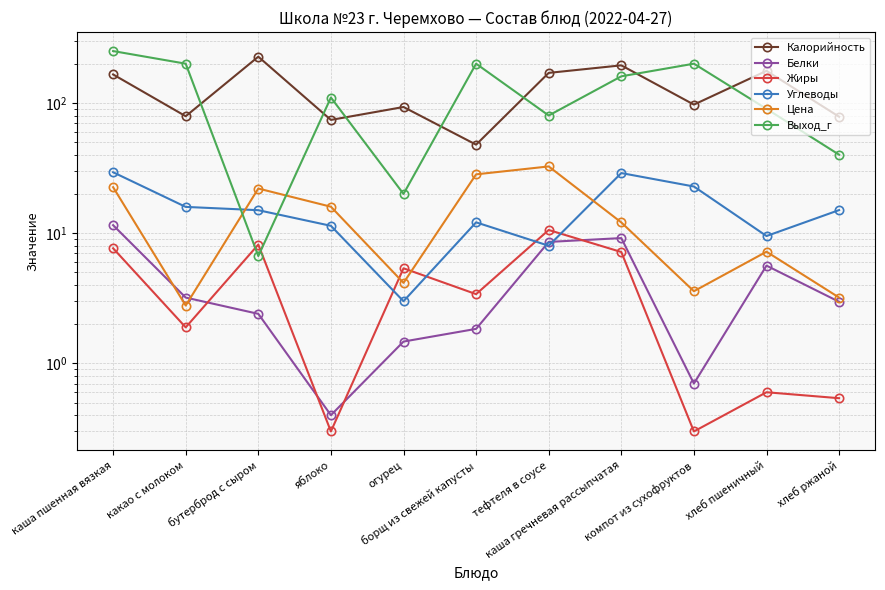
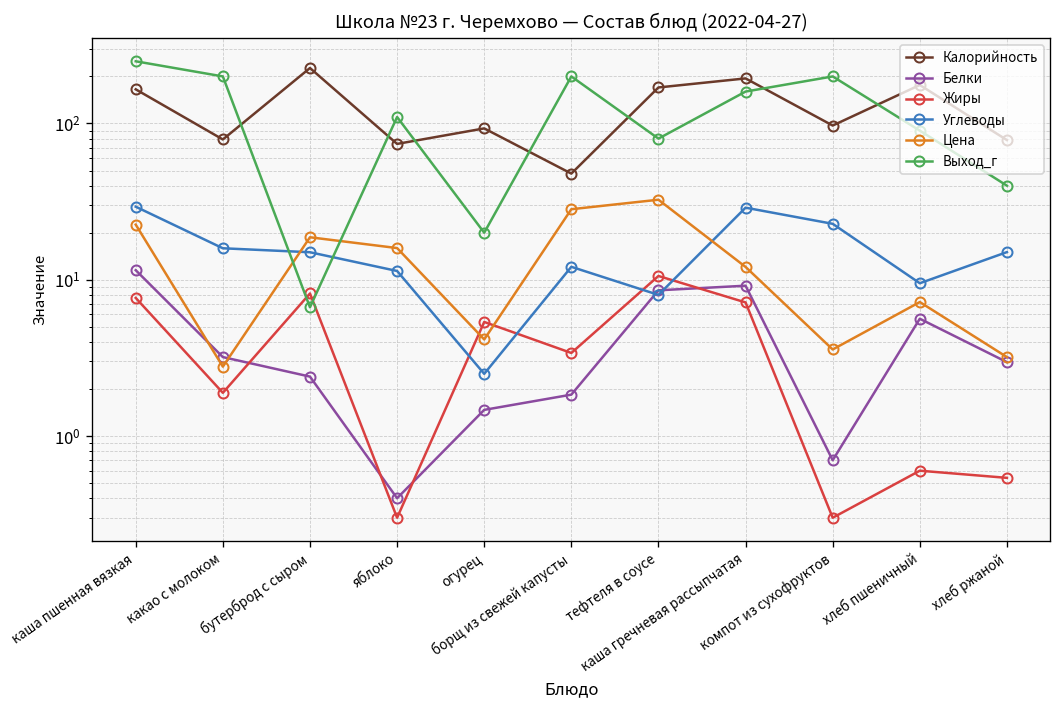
Цена, бутерброд с сыром: 22 -> 19
Углеводы, огурец: 3.0 -> 2.5
